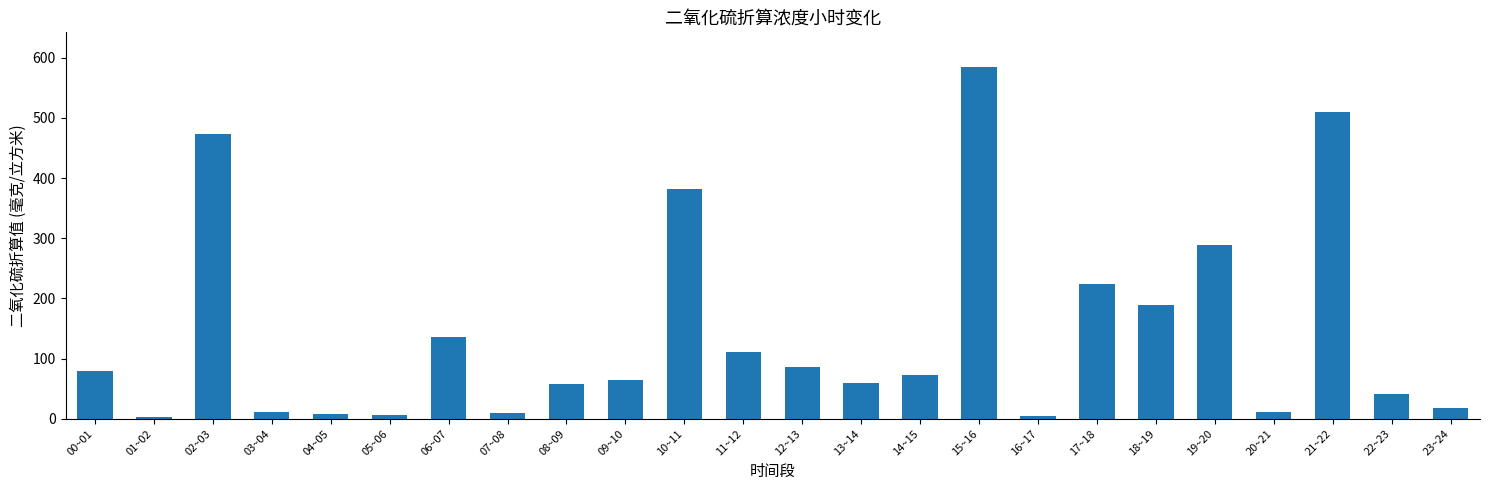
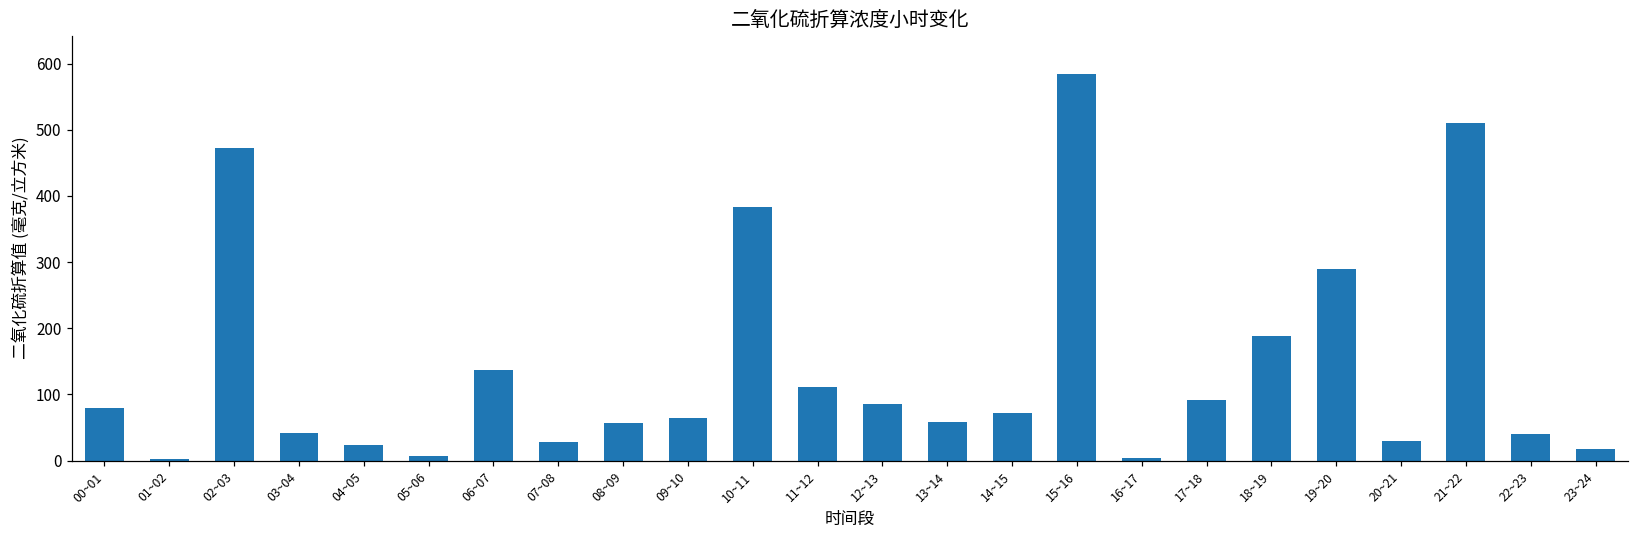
03~04: 10 -> 40
04~05: 10 -> 20
07~08: 10 -> 30
17~18: 220 -> 90
20~21: 10 -> 30
